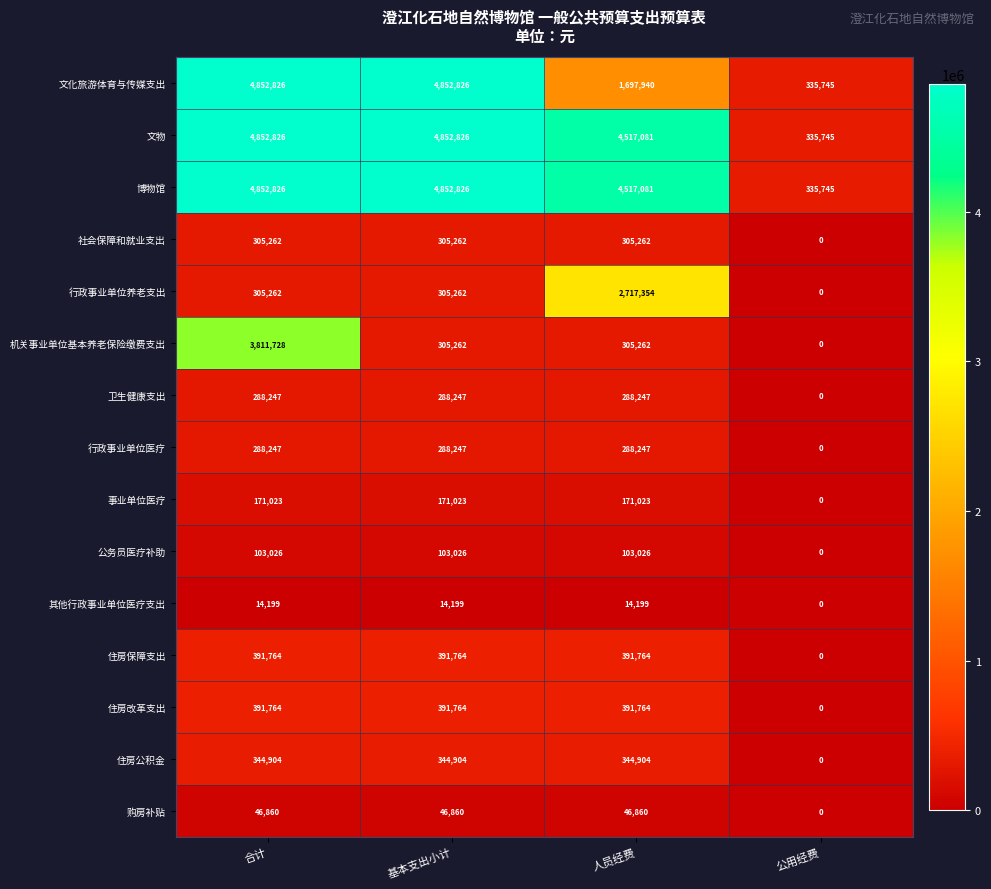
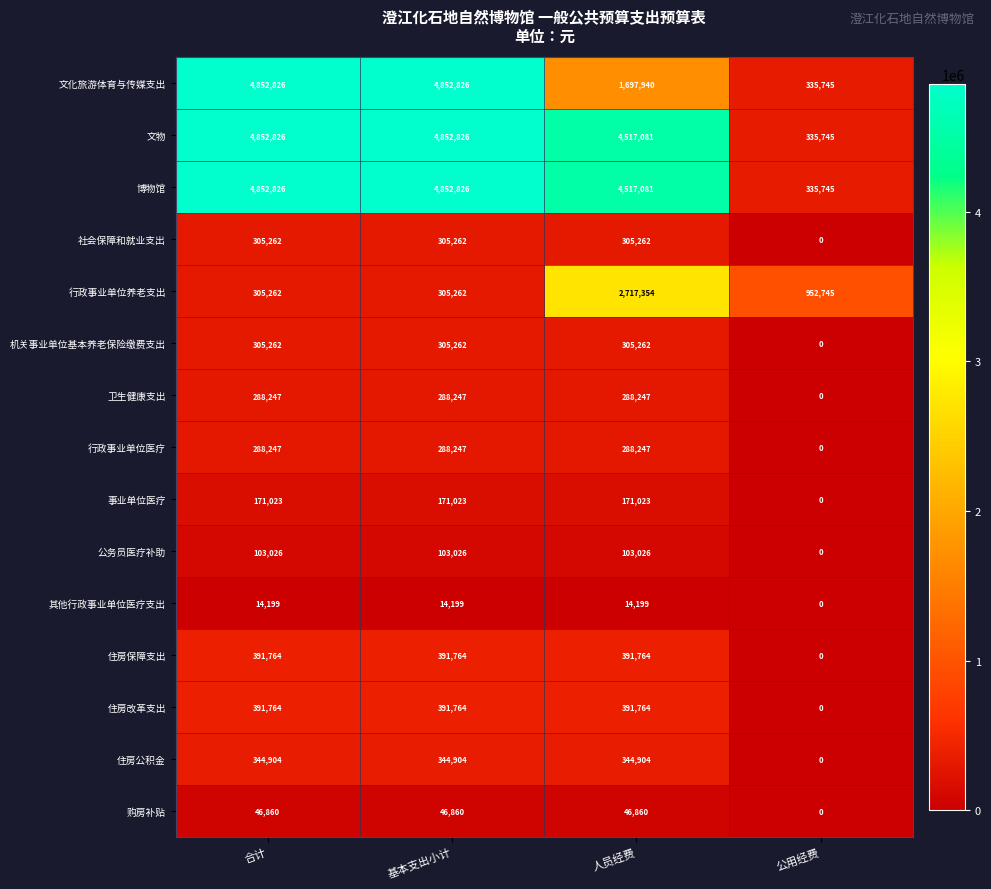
行政事业单位养老支出, 公用经费: 0 -> 952,745
机关事业单位基本养老保险缴费支出, 合计: 3,811,728 -> 305,262
